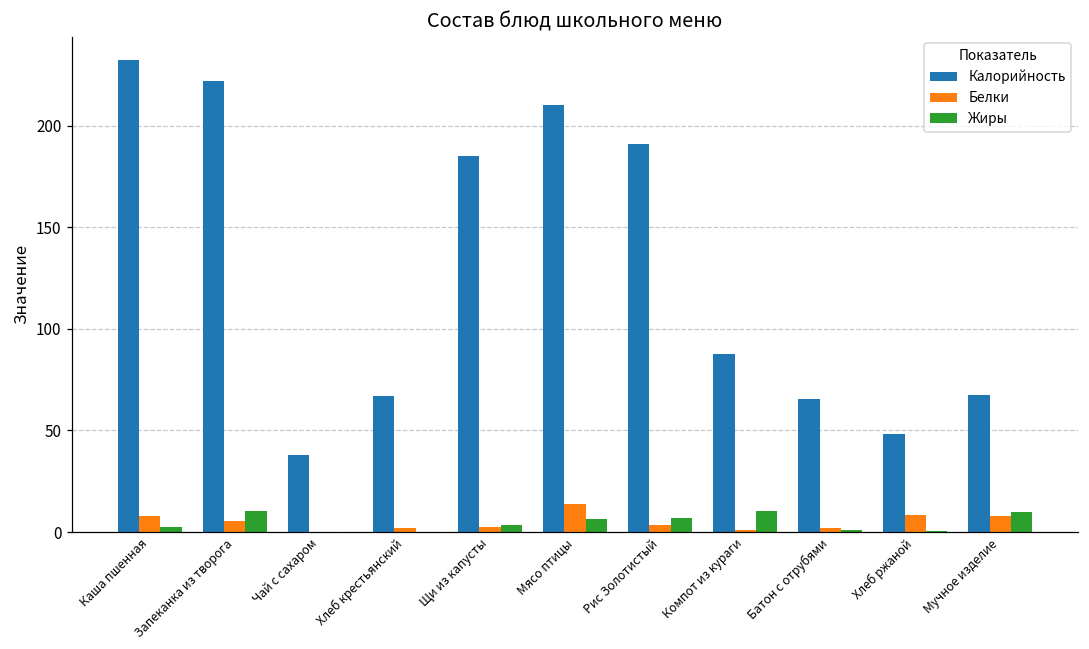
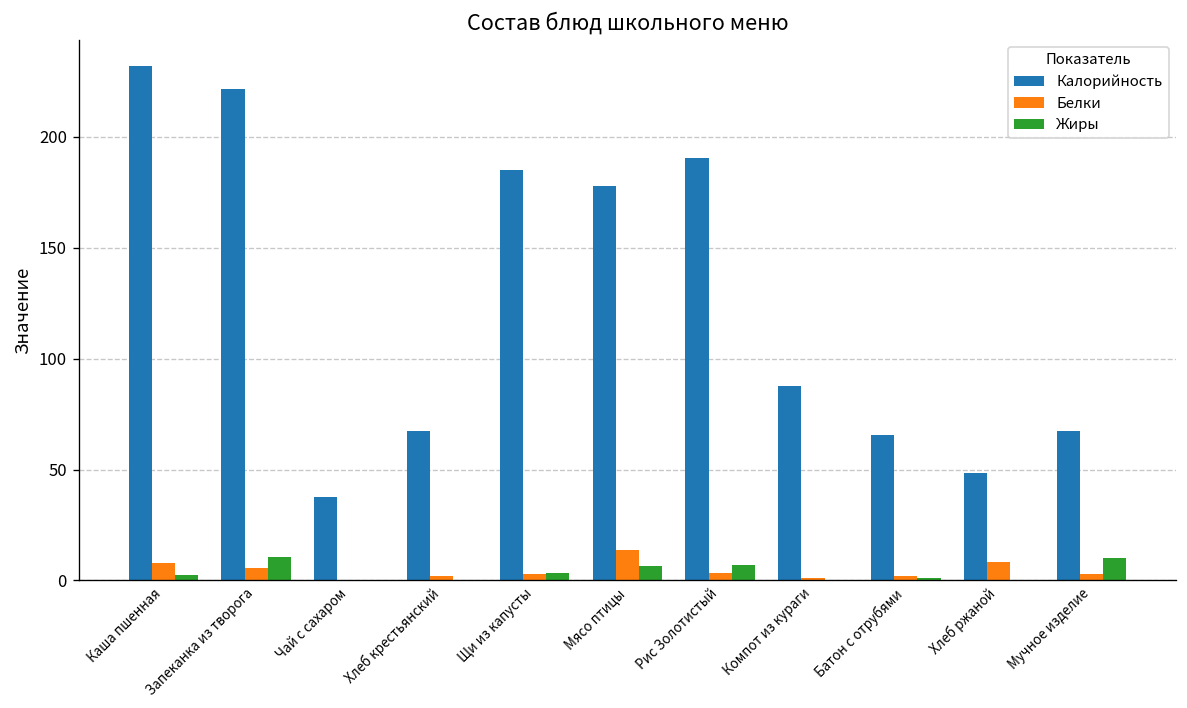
Калорийность, Мясо птицы: 210 -> 178
Жиры, Компот из кураги: 10 -> 0
Белки, Мучное изделие: 8 -> 3
